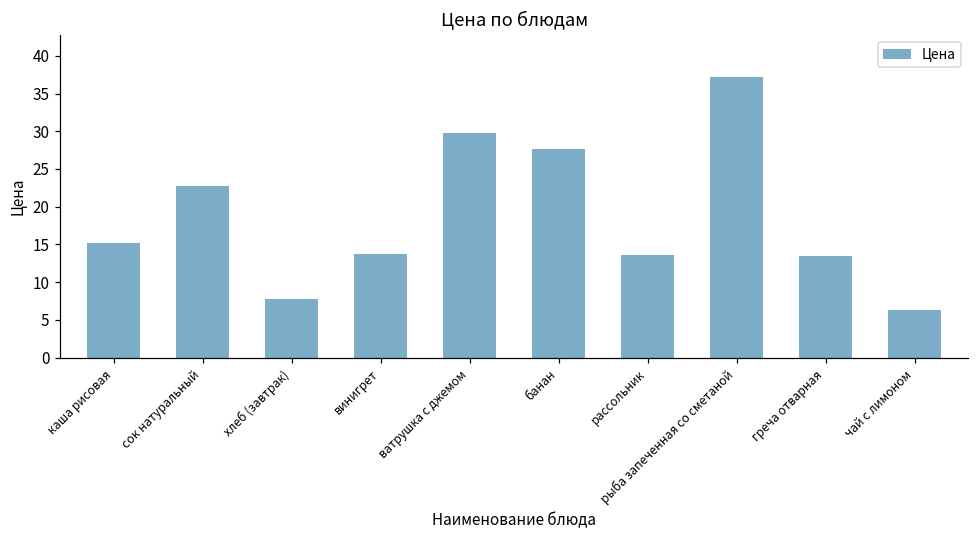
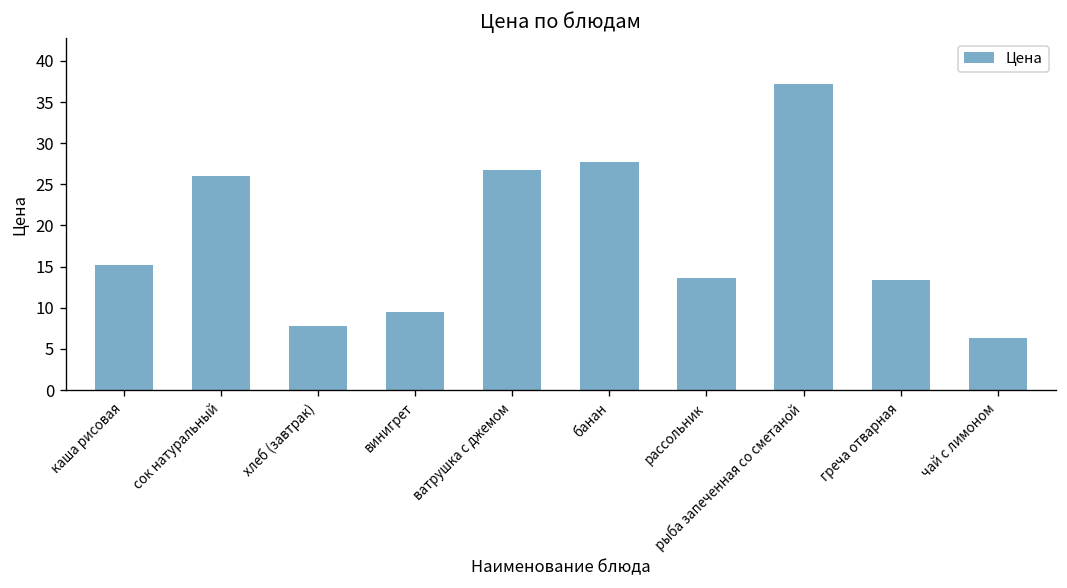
сок натуральный: 23 -> 26
винигрет: 14 -> 9
ватрушка с джемом: 30 -> 27
